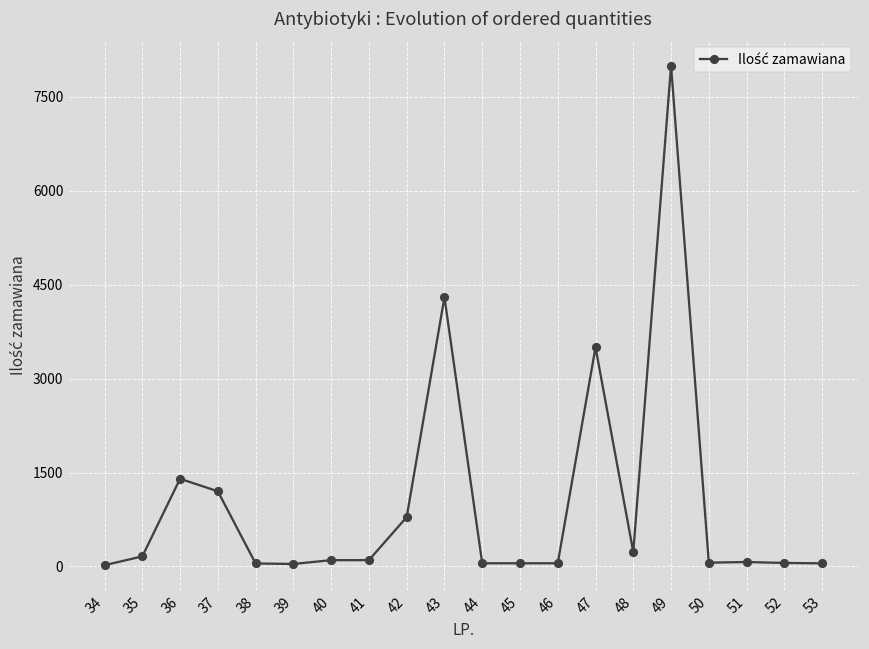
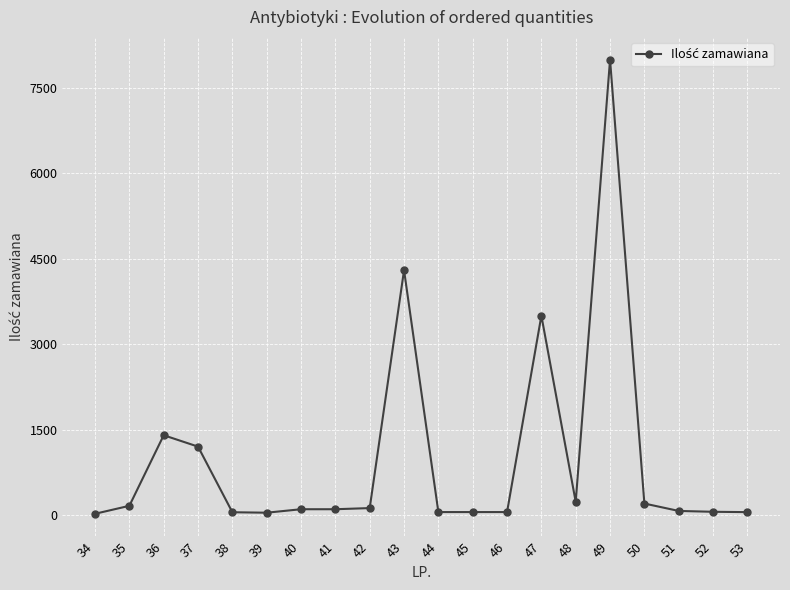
42: 800 -> 100
50: 100 -> 200
